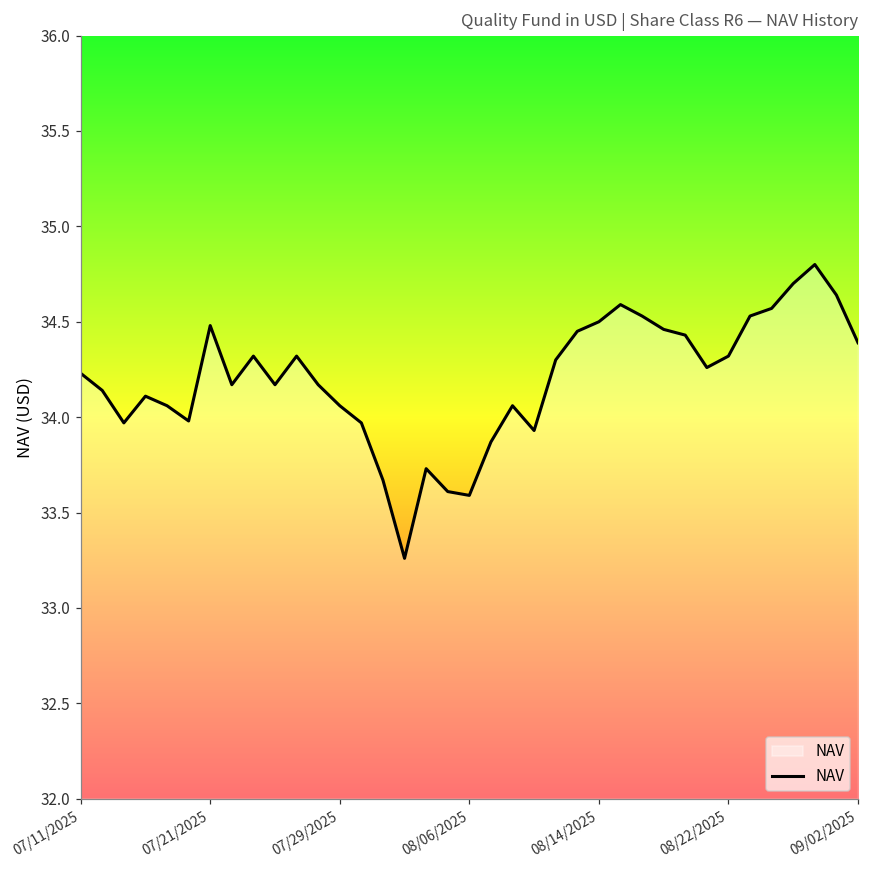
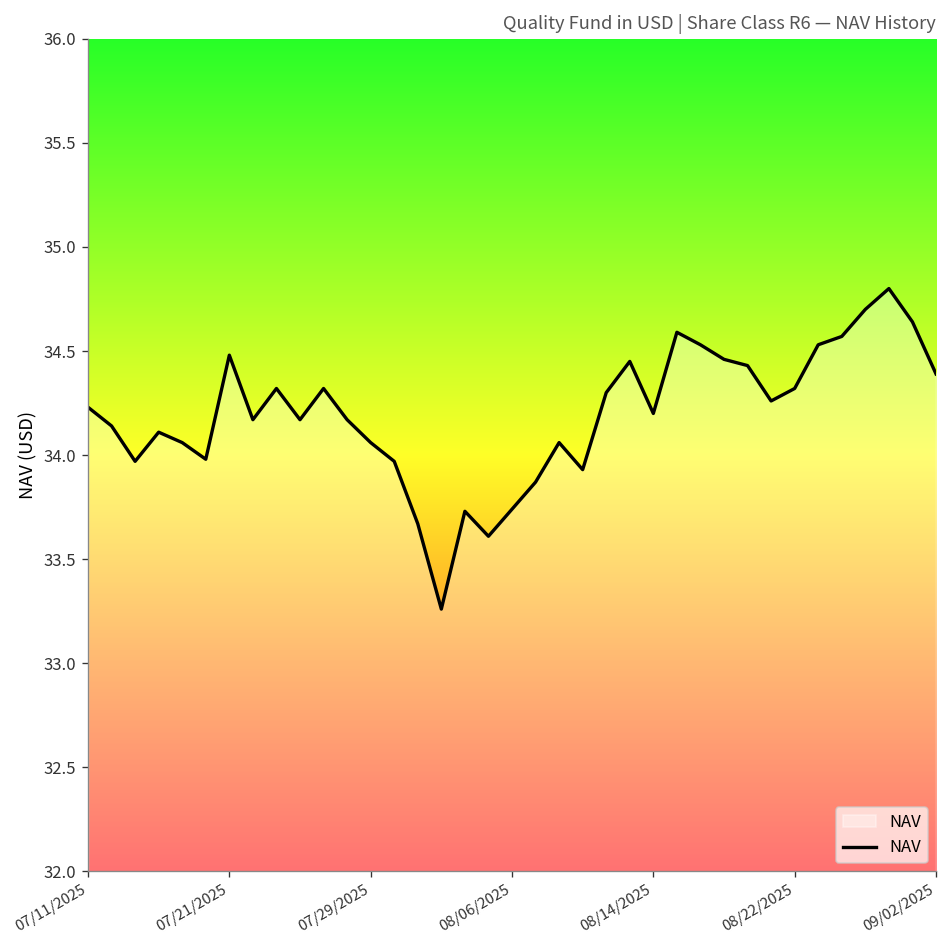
08/06/2025: 33.59 -> 33.74
08/14/2025: 34.5 -> 34.2
